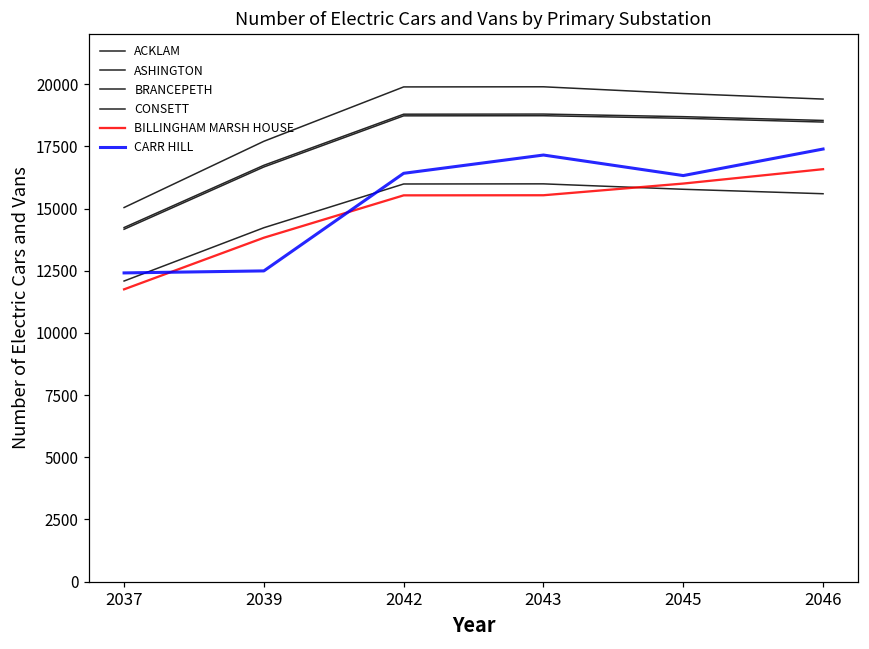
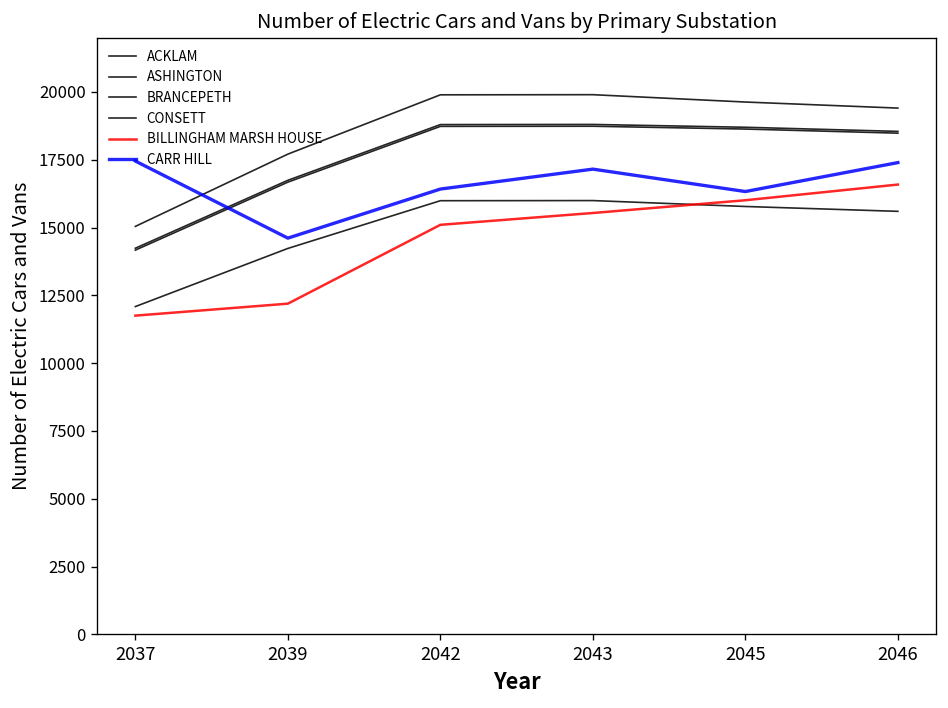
CARR HILL, 2037: 12400 -> 17400
BILLINGHAM MARSH HOUSE, 2039: 13800 -> 12200
CARR HILL, 2039: 12500 -> 14600
BILLINGHAM MARSH HOUSE, 2042: 15500 -> 15100
